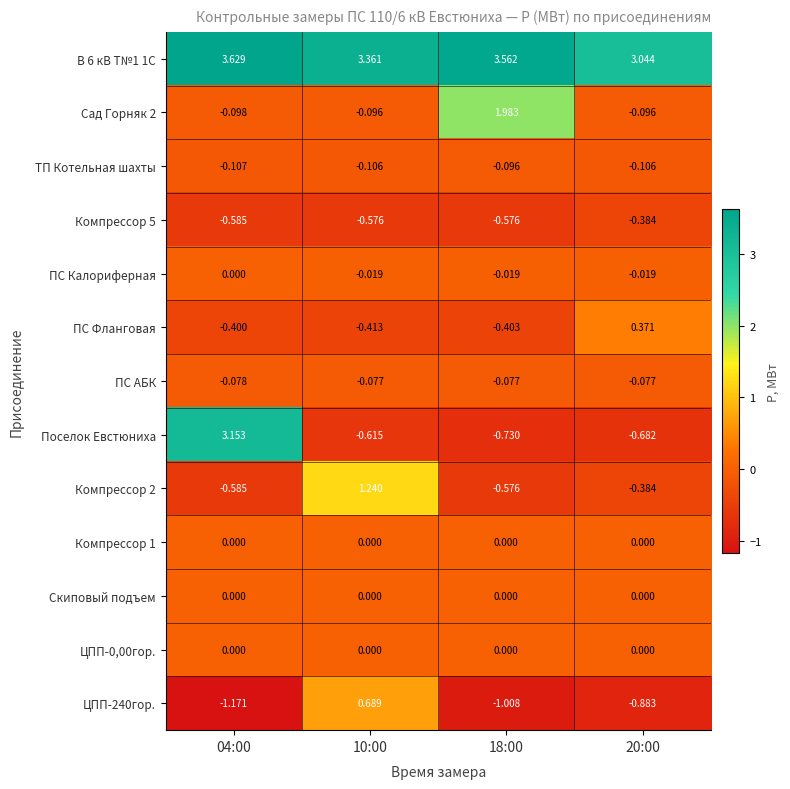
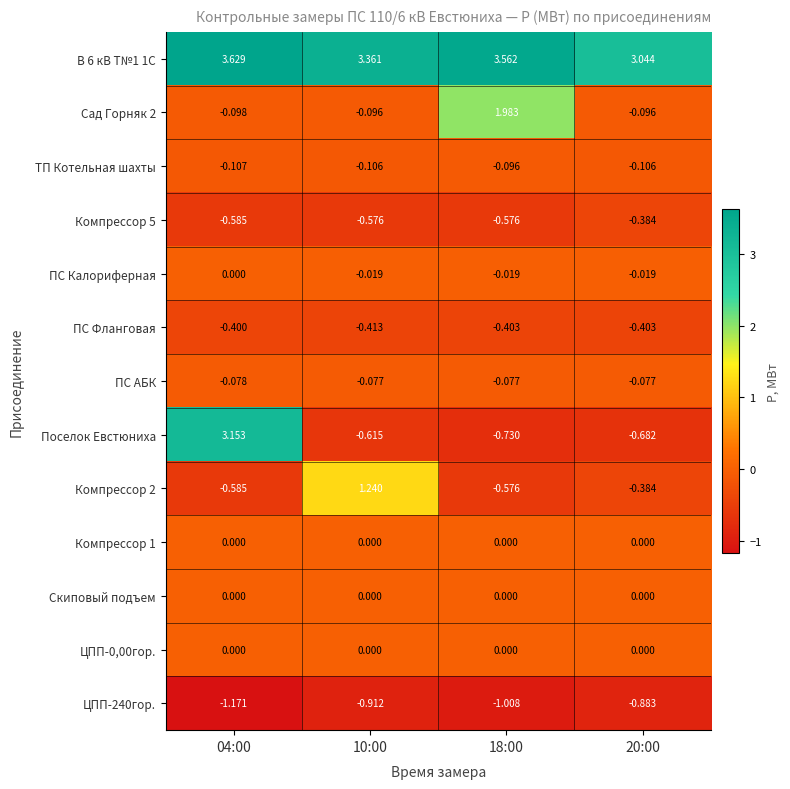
ПС Фланговая, 20:00: 0.371 -> -0.403
ЦПП-240гор., 10:00: 0.689 -> -0.912
